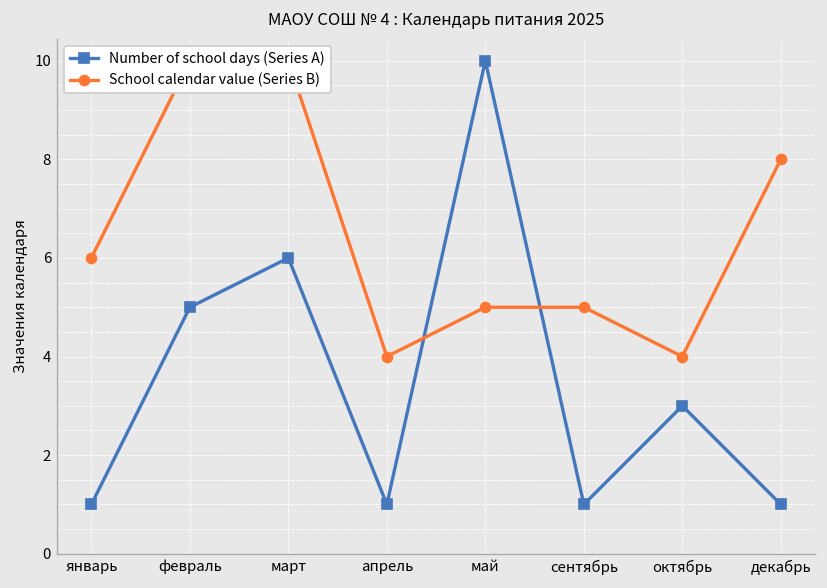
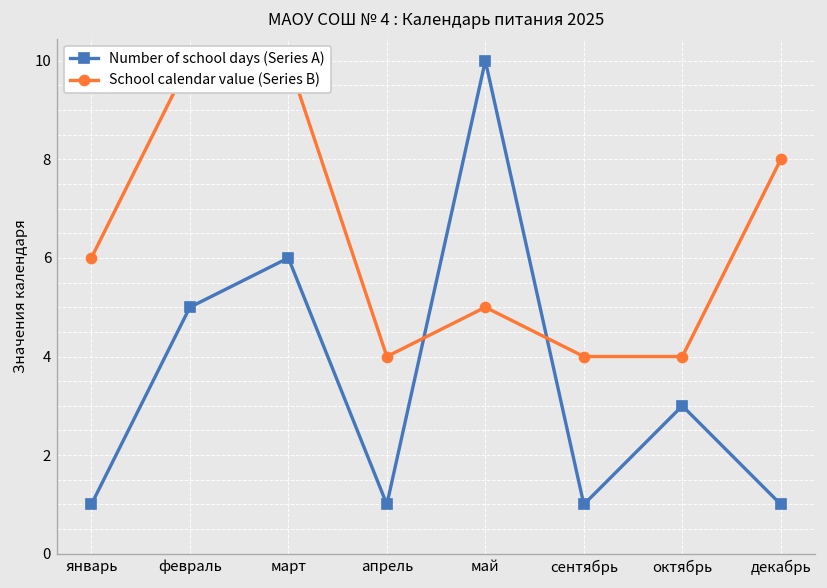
School calendar value (Series B), сентябрь: 5 -> 4
